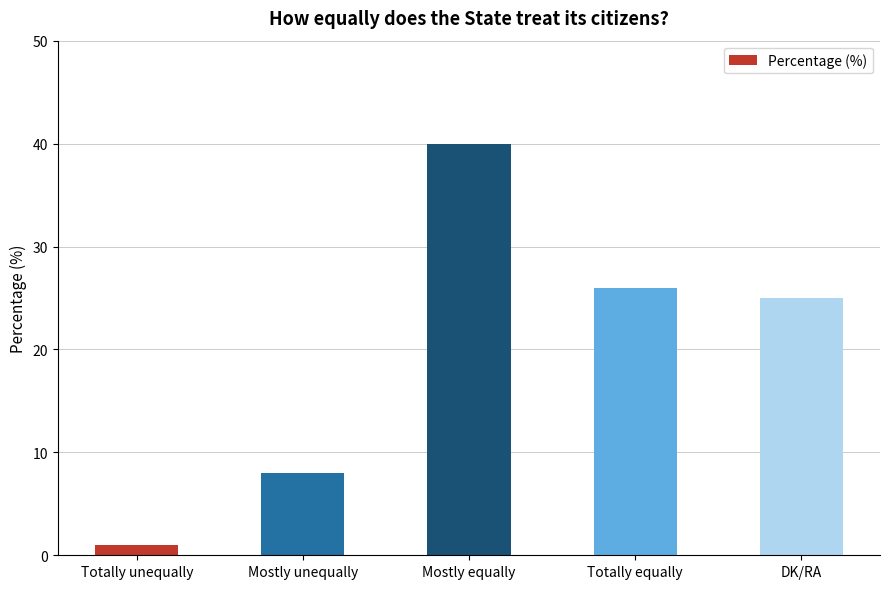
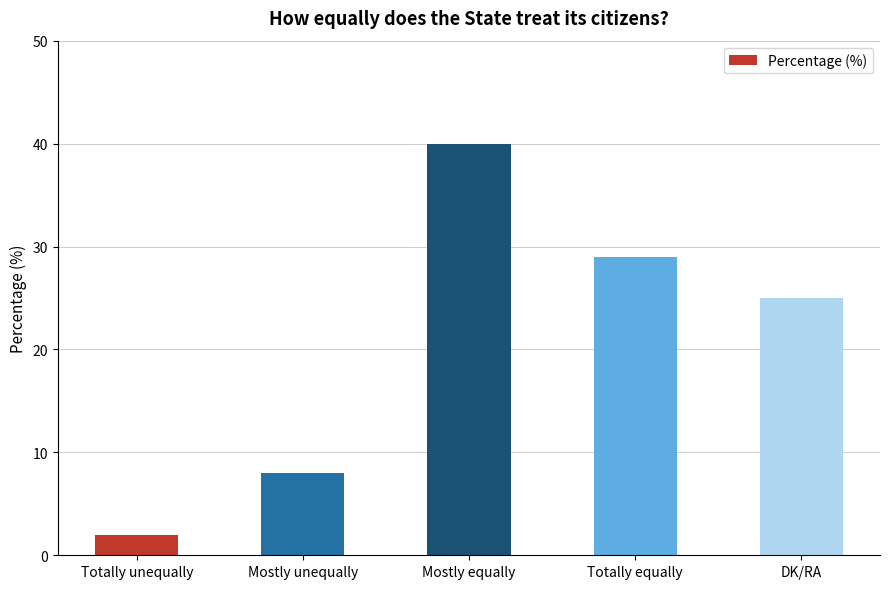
Totally unequally: 1 -> 2
Totally equally: 26 -> 29
